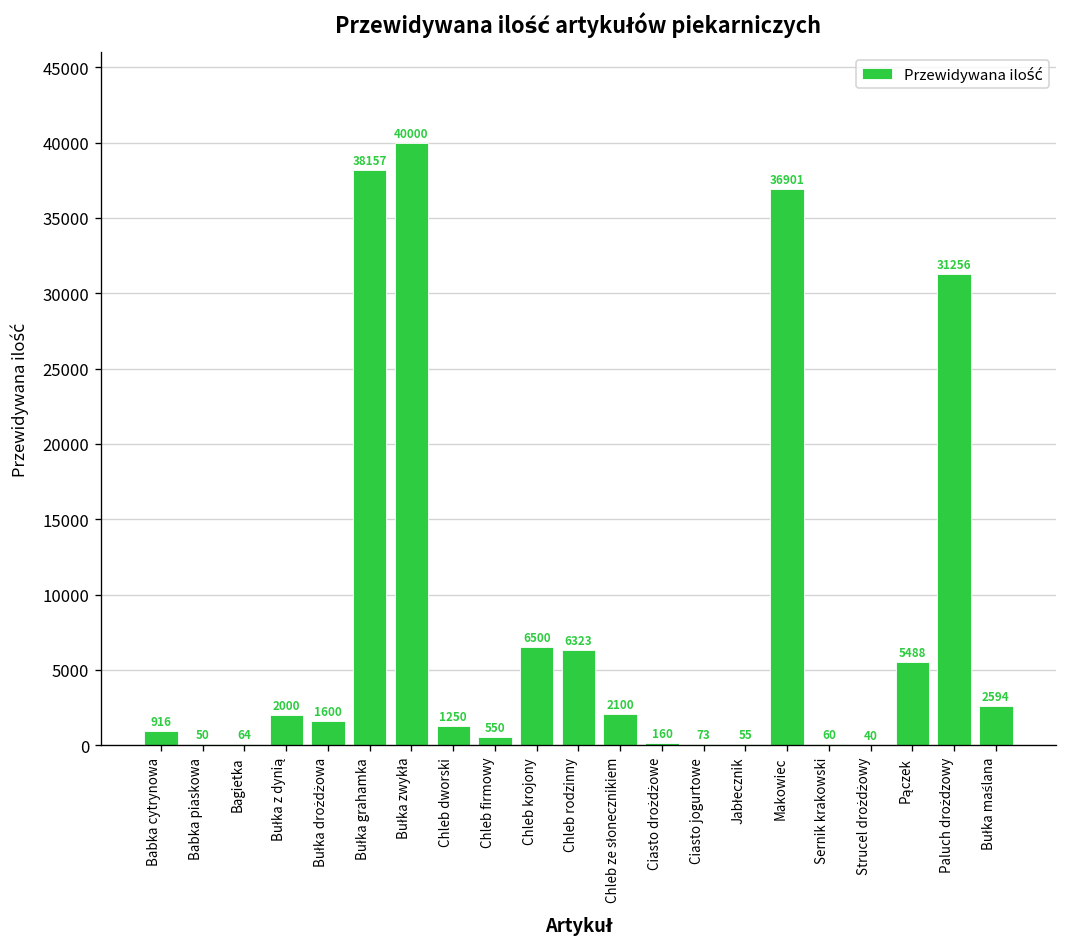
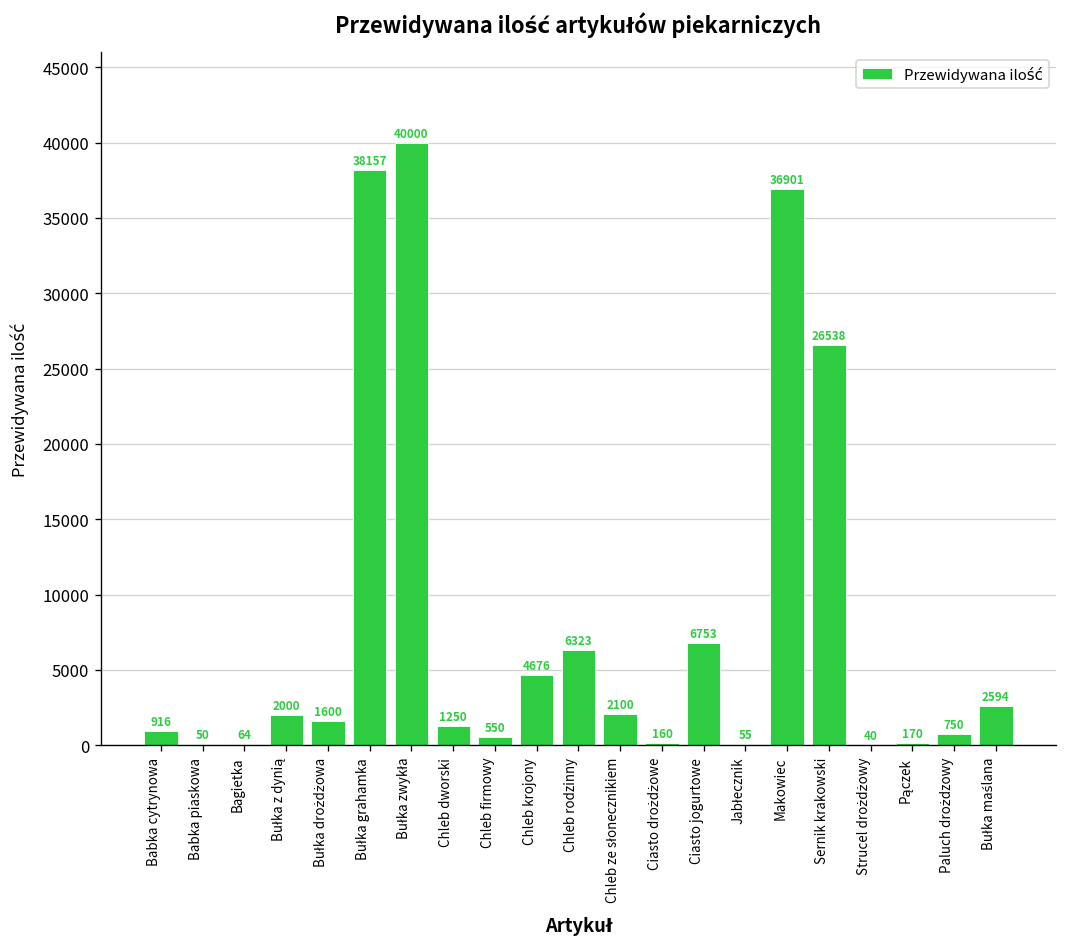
Chleb krojony: 6500 -> 4676
Ciasto jogurtowe: 73 -> 6753
Sernik krakowski: 60 -> 26538
Pączek: 5488 -> 170
Paluch drożdzowy: 31256 -> 750
